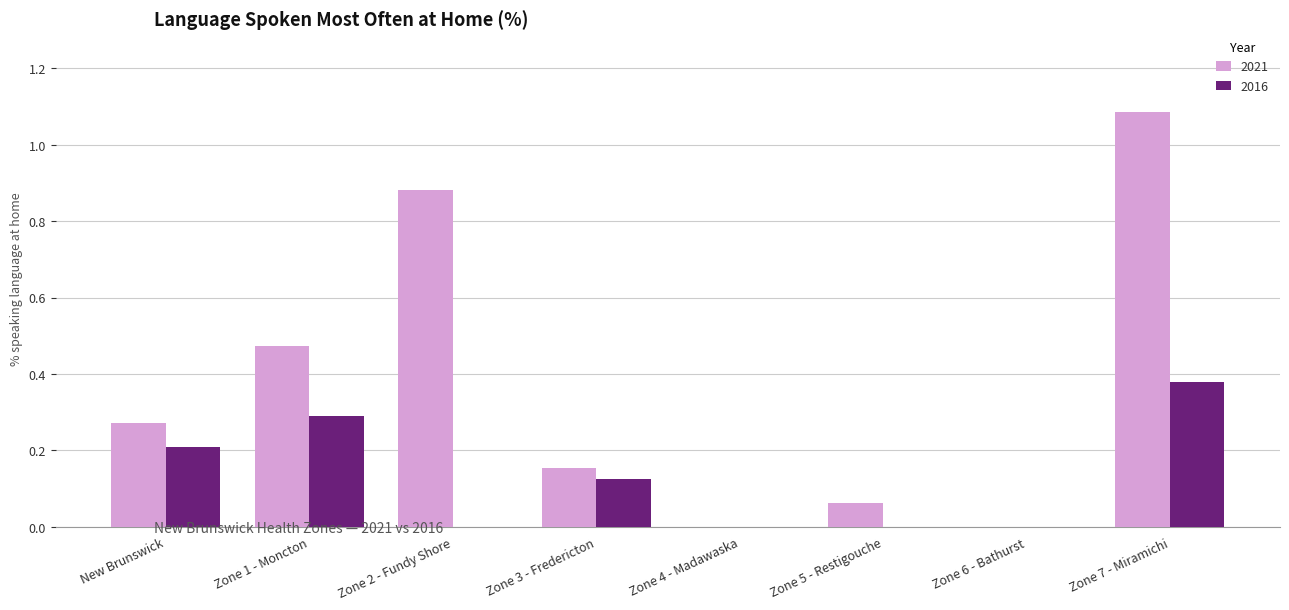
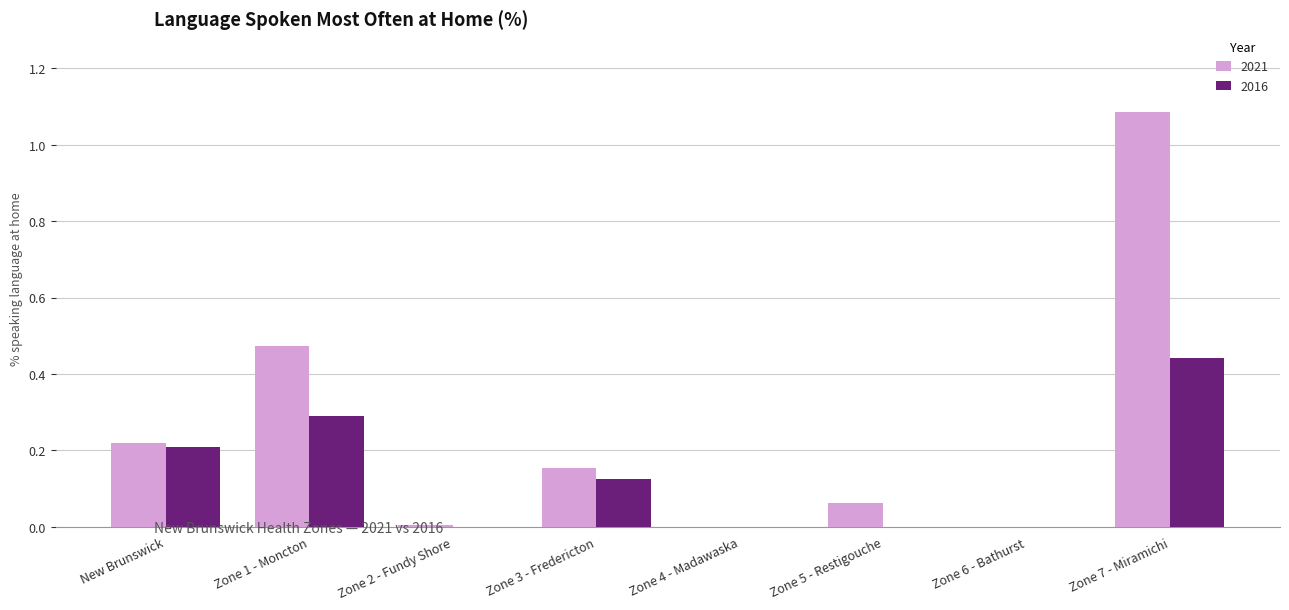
2021, New Brunswick: 0.27 -> 0.22
2021, Zone 2 - Fundy Shore: 0.88 -> 0.01
2016, Zone 7 - Miramichi: 0.38 -> 0.44
